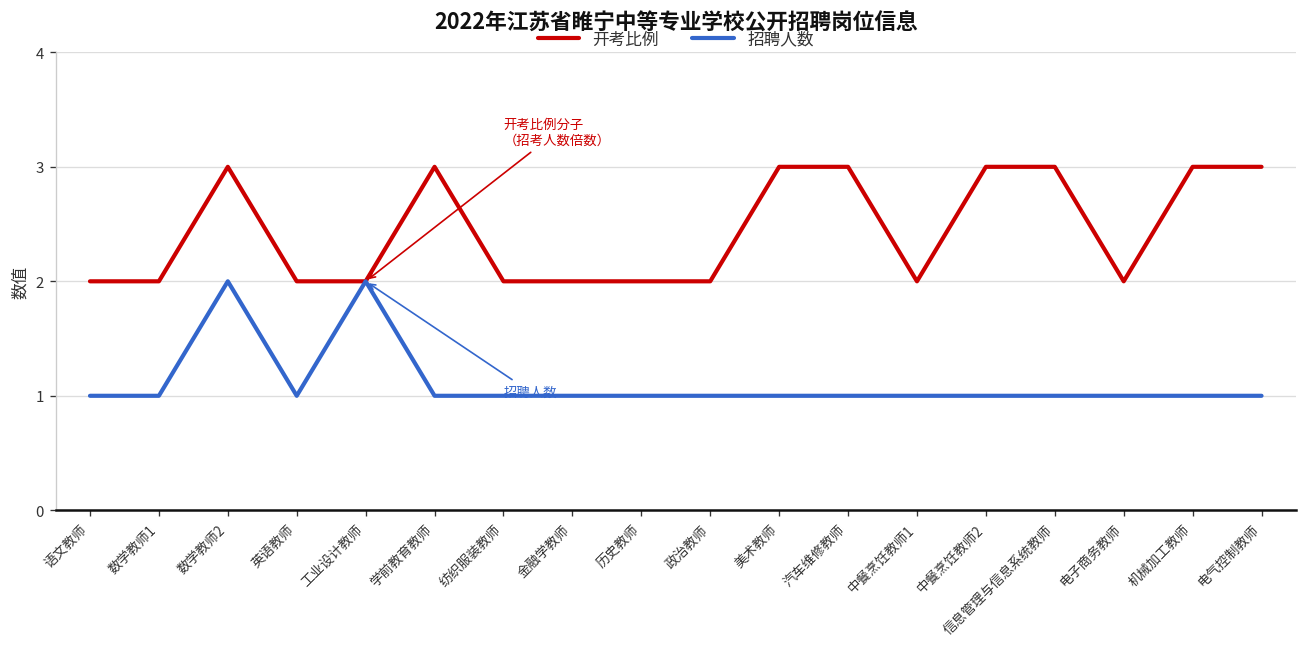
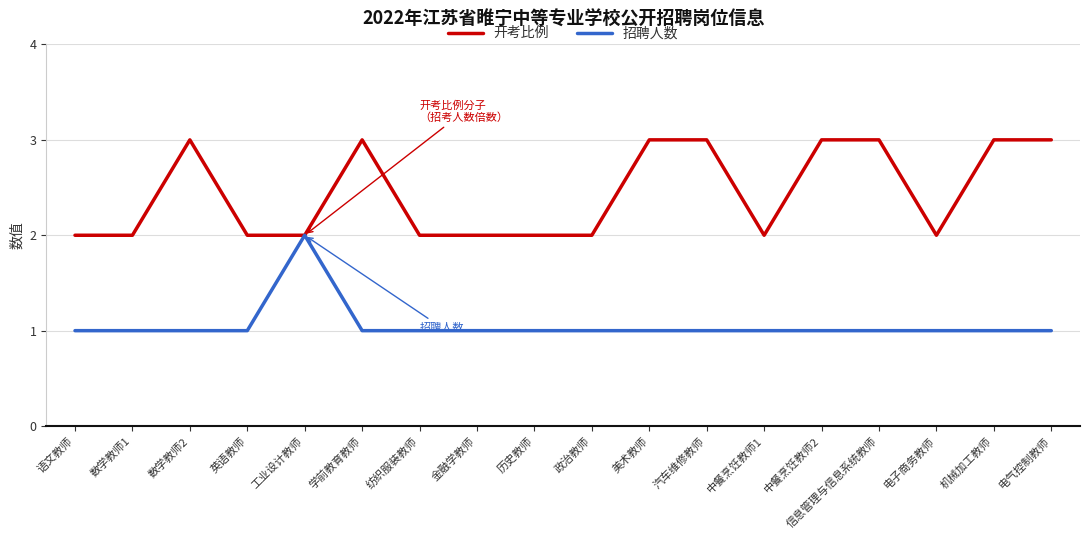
招聘人数, 数学教师2: 2 -> 1
